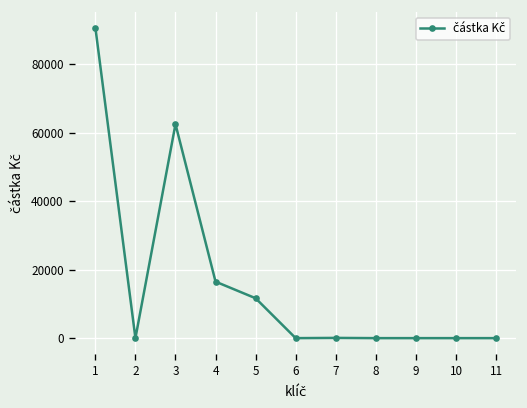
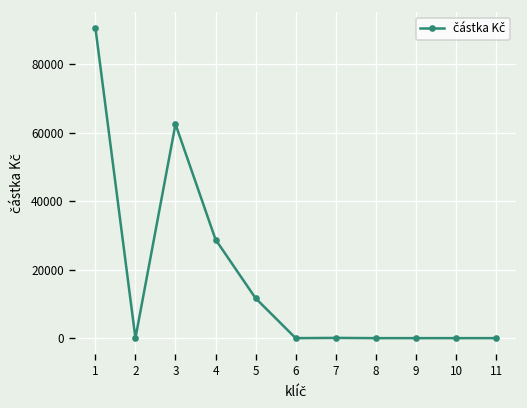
4: 17000 -> 29000
